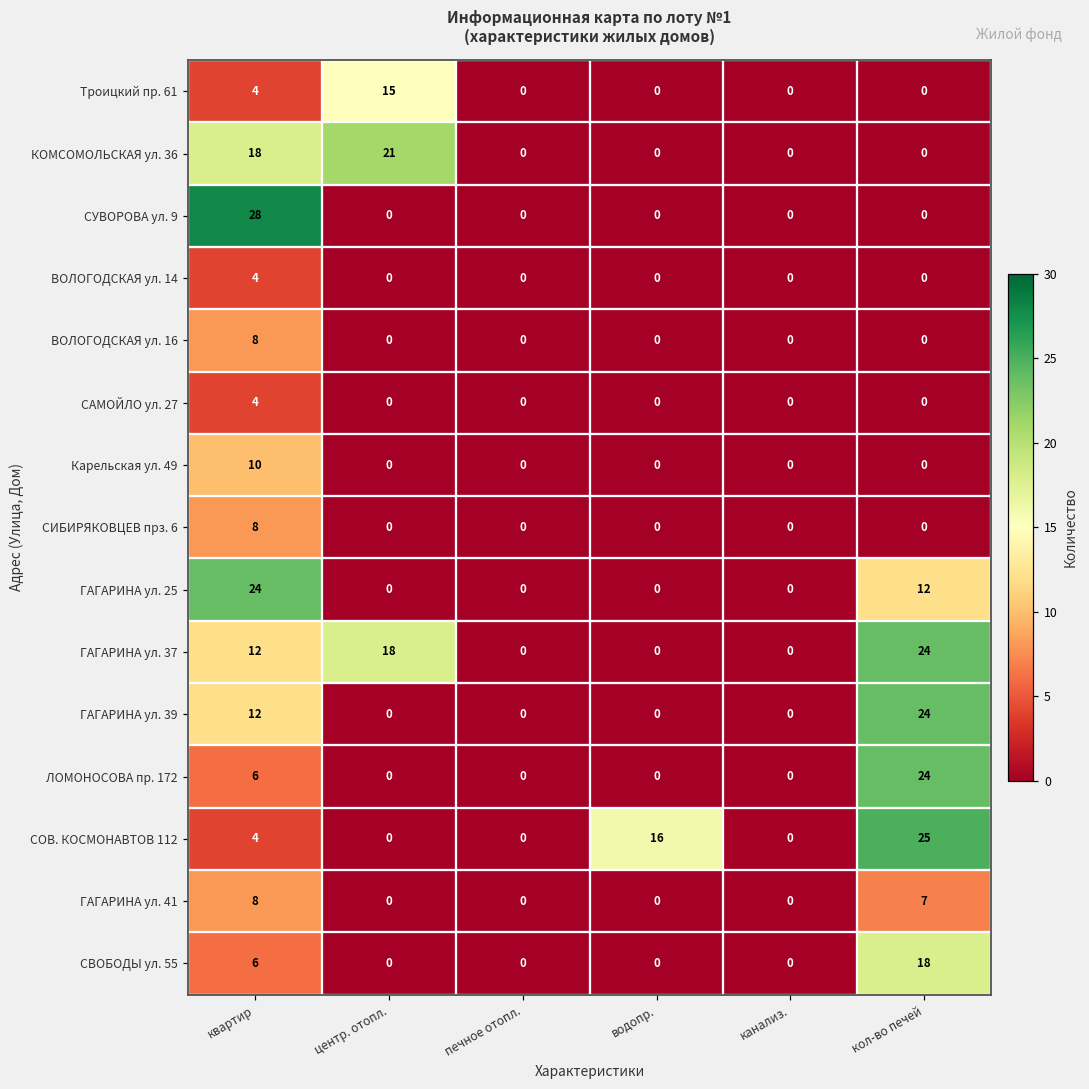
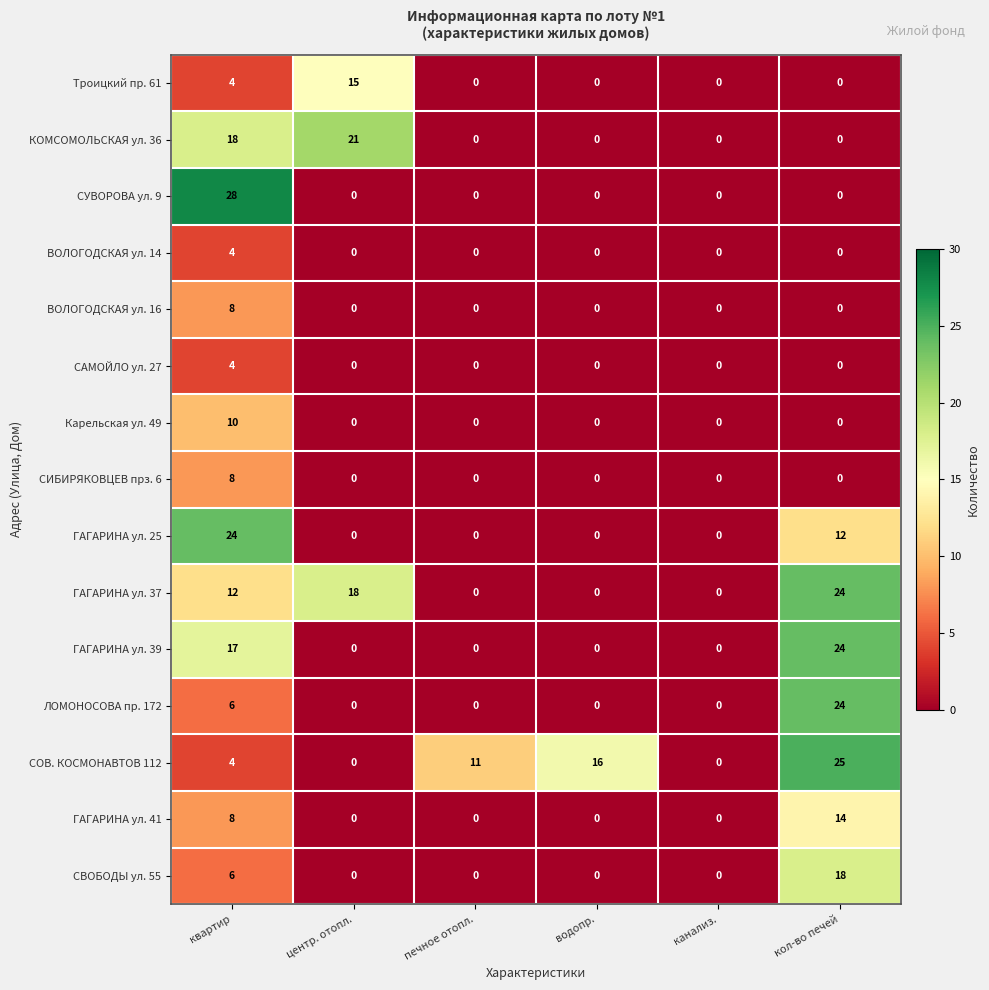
ГАГАРИНА ул. 39, квартир: 12 -> 17
СОВ. КОСМОНАВТОВ 112, печное отопл.: 0 -> 11
ГАГАРИНА ул. 41, кол-во печей: 7 -> 14
